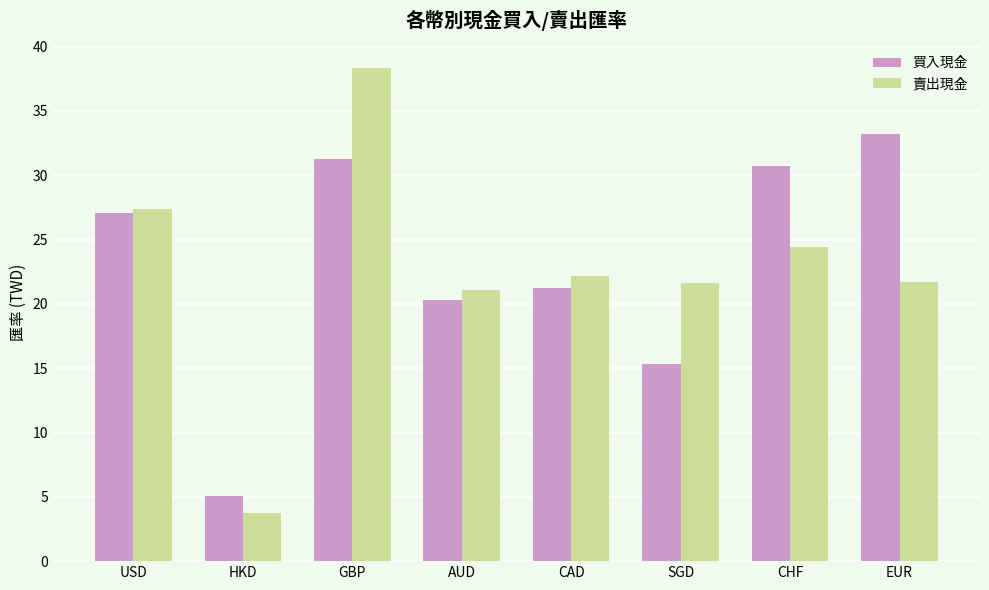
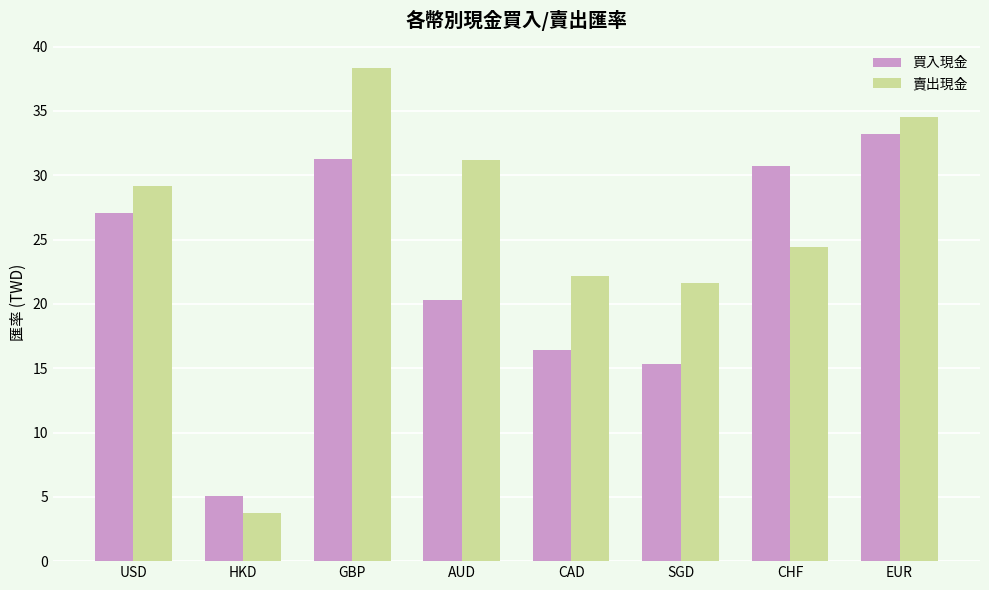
賣出現金, USD: 27.4 -> 29.2
賣出現金, AUD: 21.1 -> 31.2
買入現金, CAD: 21.3 -> 16.4
賣出現金, EUR: 21.7 -> 34.6
